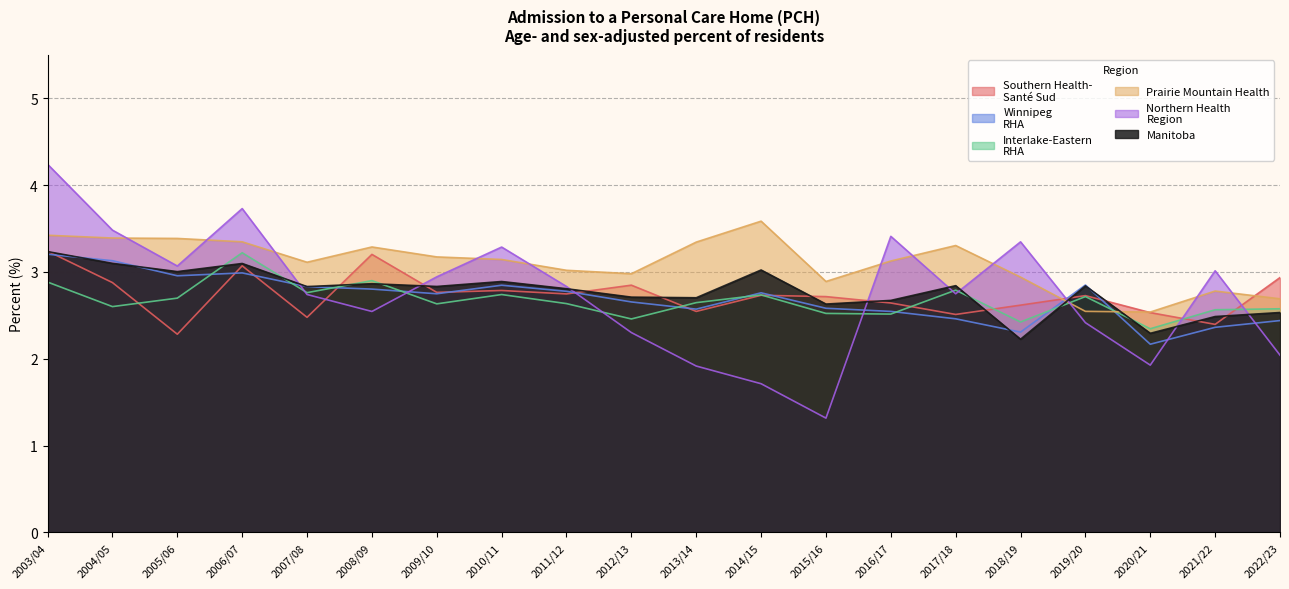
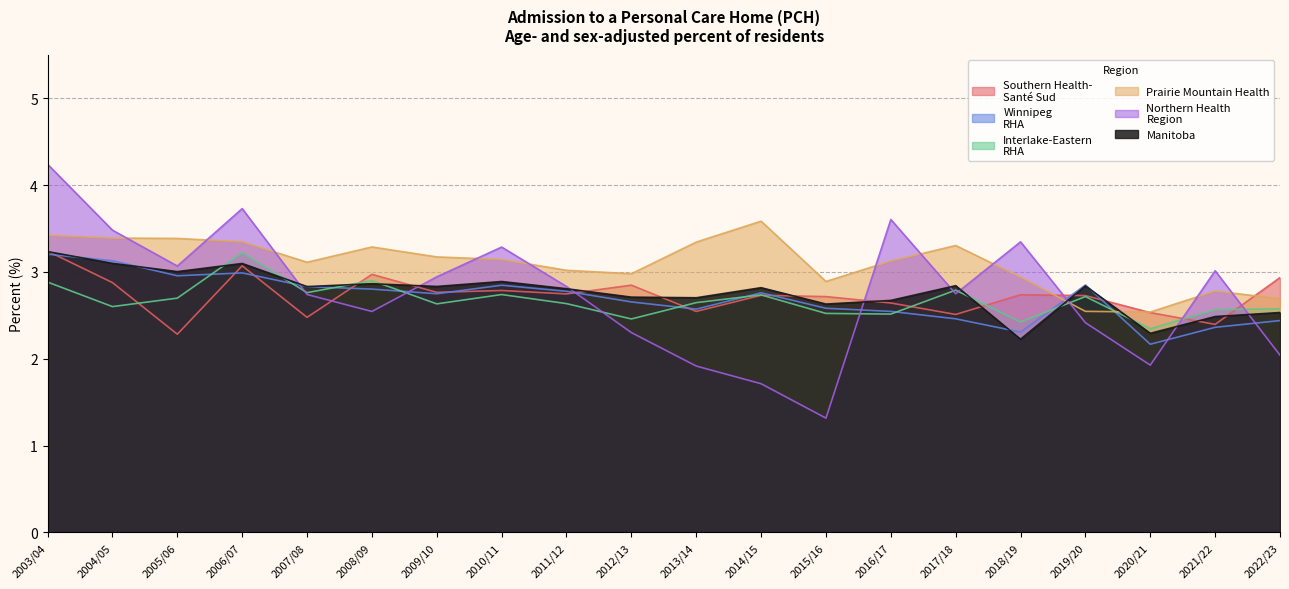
Southern Health- Santé Sud, 2008/09: 3.2 -> 3.0
Manitoba, 2014/15: 3.0 -> 2.8
Northern Health Region, 2016/17: 3.4 -> 3.6
Southern Health- Santé Sud, 2018/19: 2.6 -> 2.7
